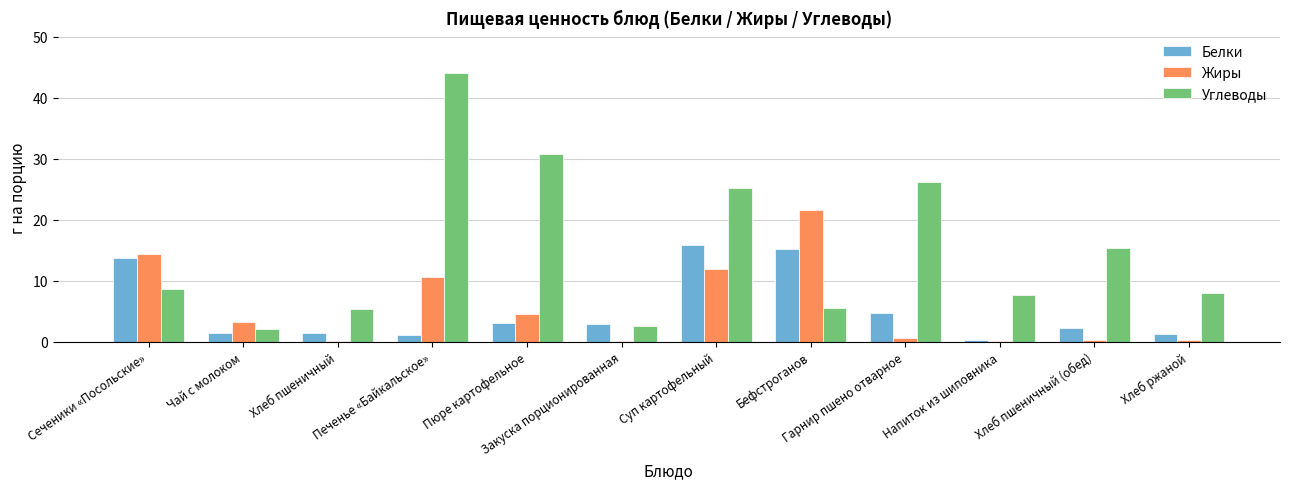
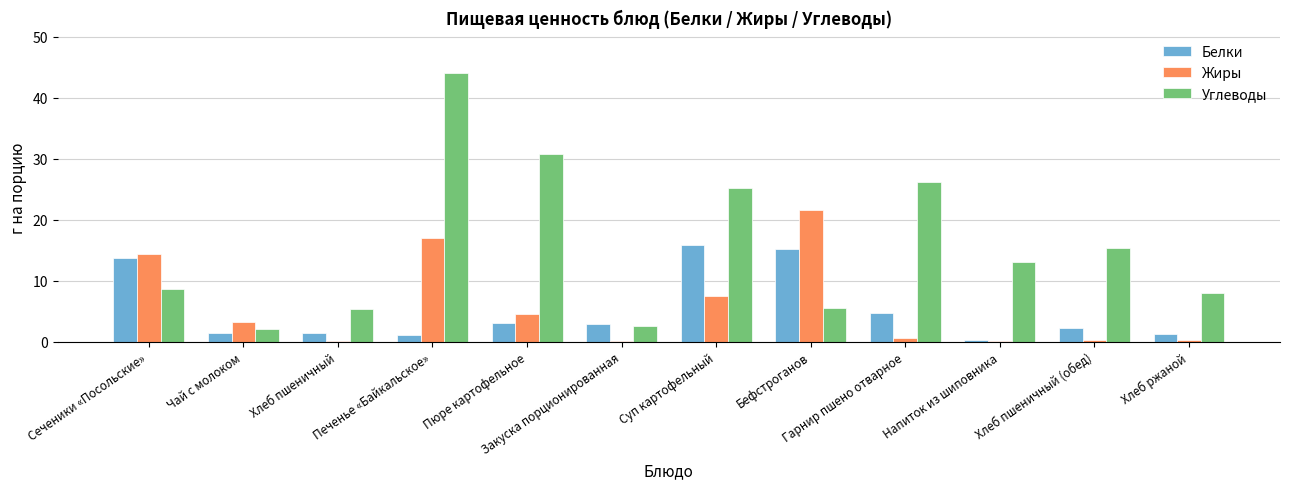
Жиры, Печенье «Байкальское»: 11 -> 17
Жиры, Суп картофельный: 12 -> 8
Углеводы, Напиток из шиповника: 8 -> 13
